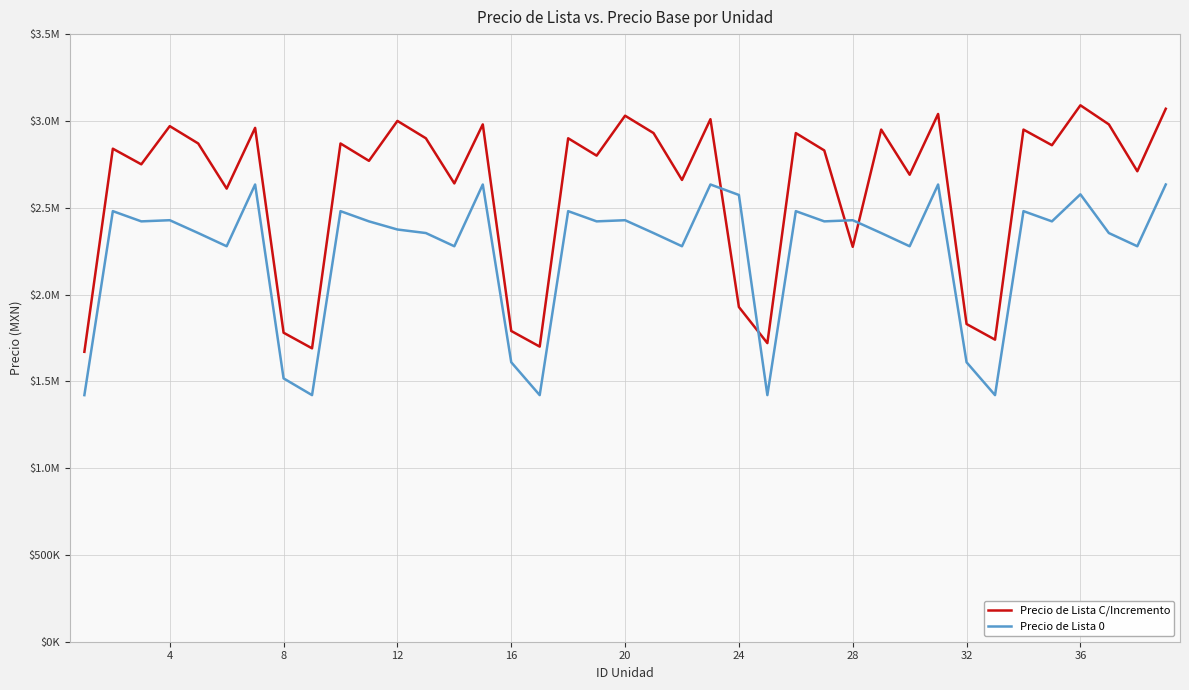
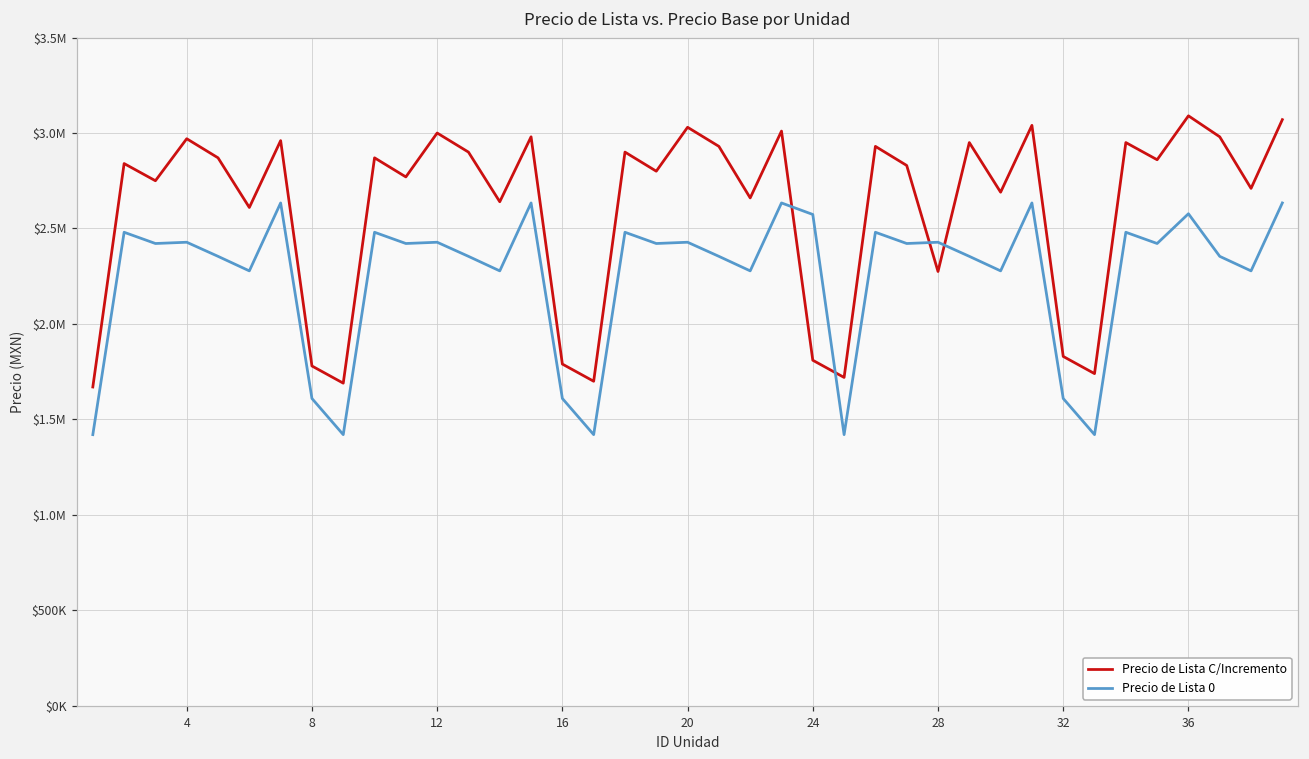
Precio de Lista 0, 8: $1520000 -> $1610000
Precio de Lista 0, 12: $2370000 -> $2430000
Precio de Lista C/Incremento, 24: $1930000 -> $1810000
